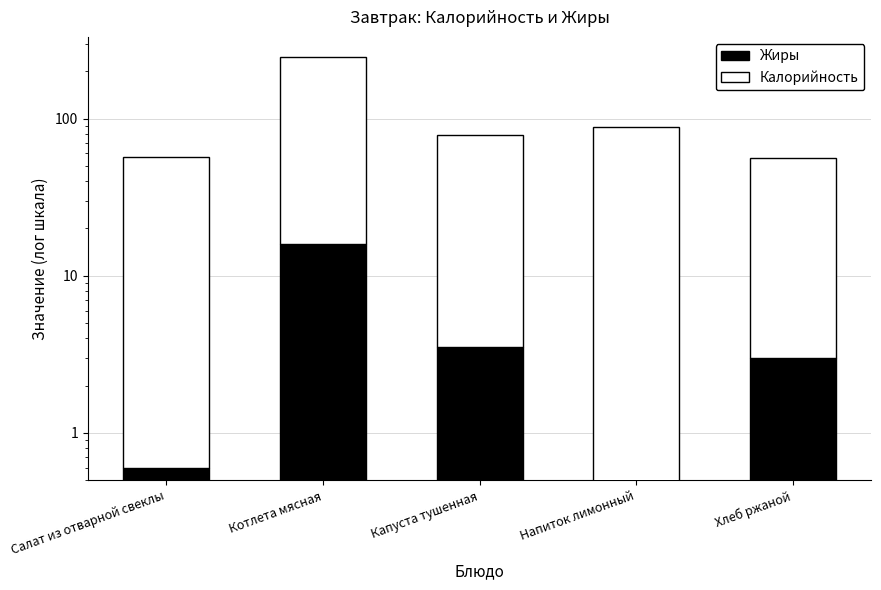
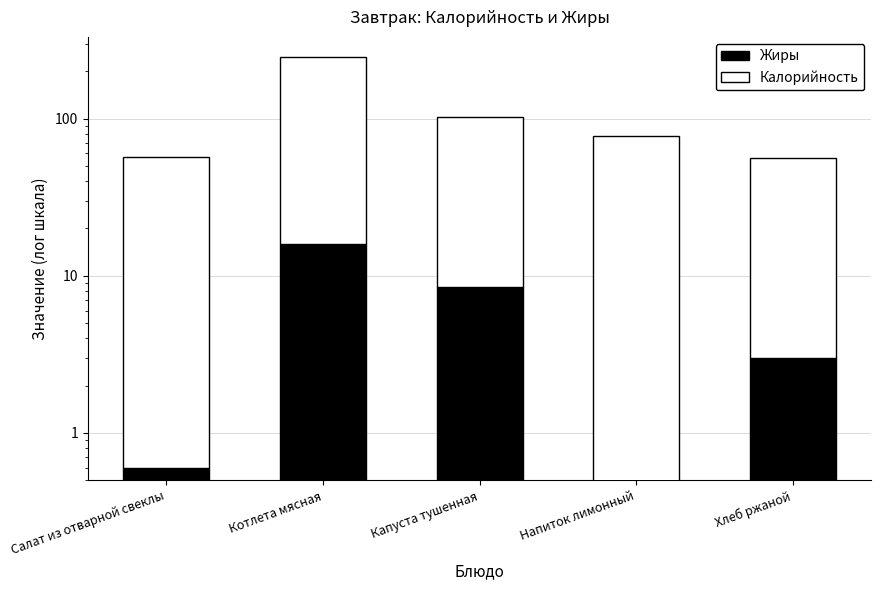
Жиры, Капуста тушенная: 3.5 -> 9
Калорийность, Капуста тушенная: 80 -> 90
Калорийность, Напиток лимонный: 90 -> 80
